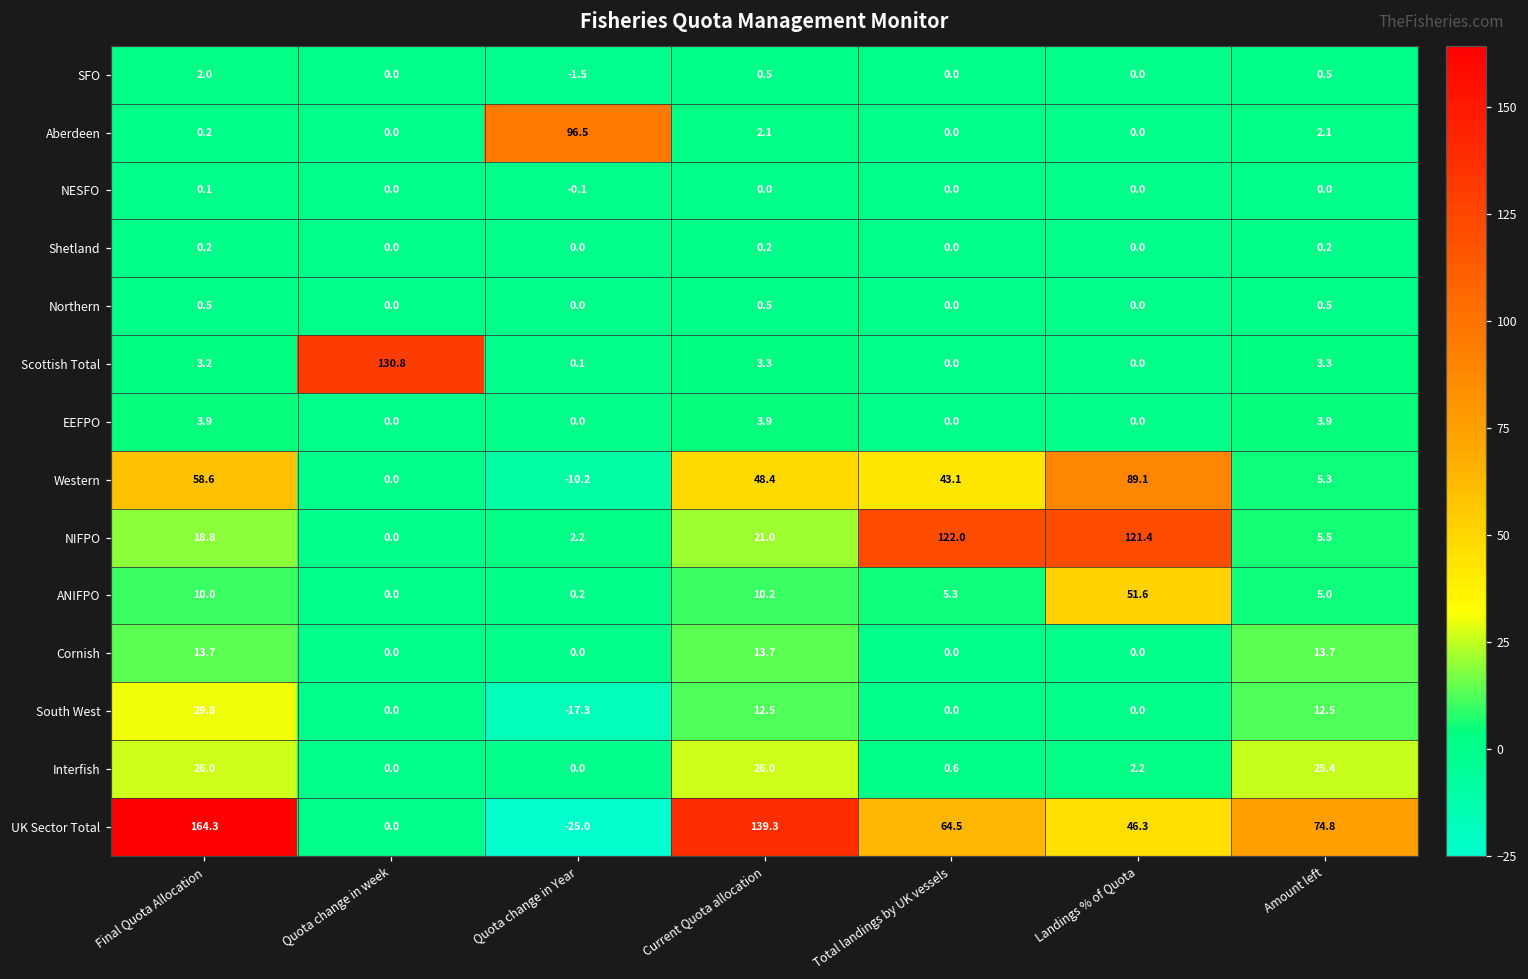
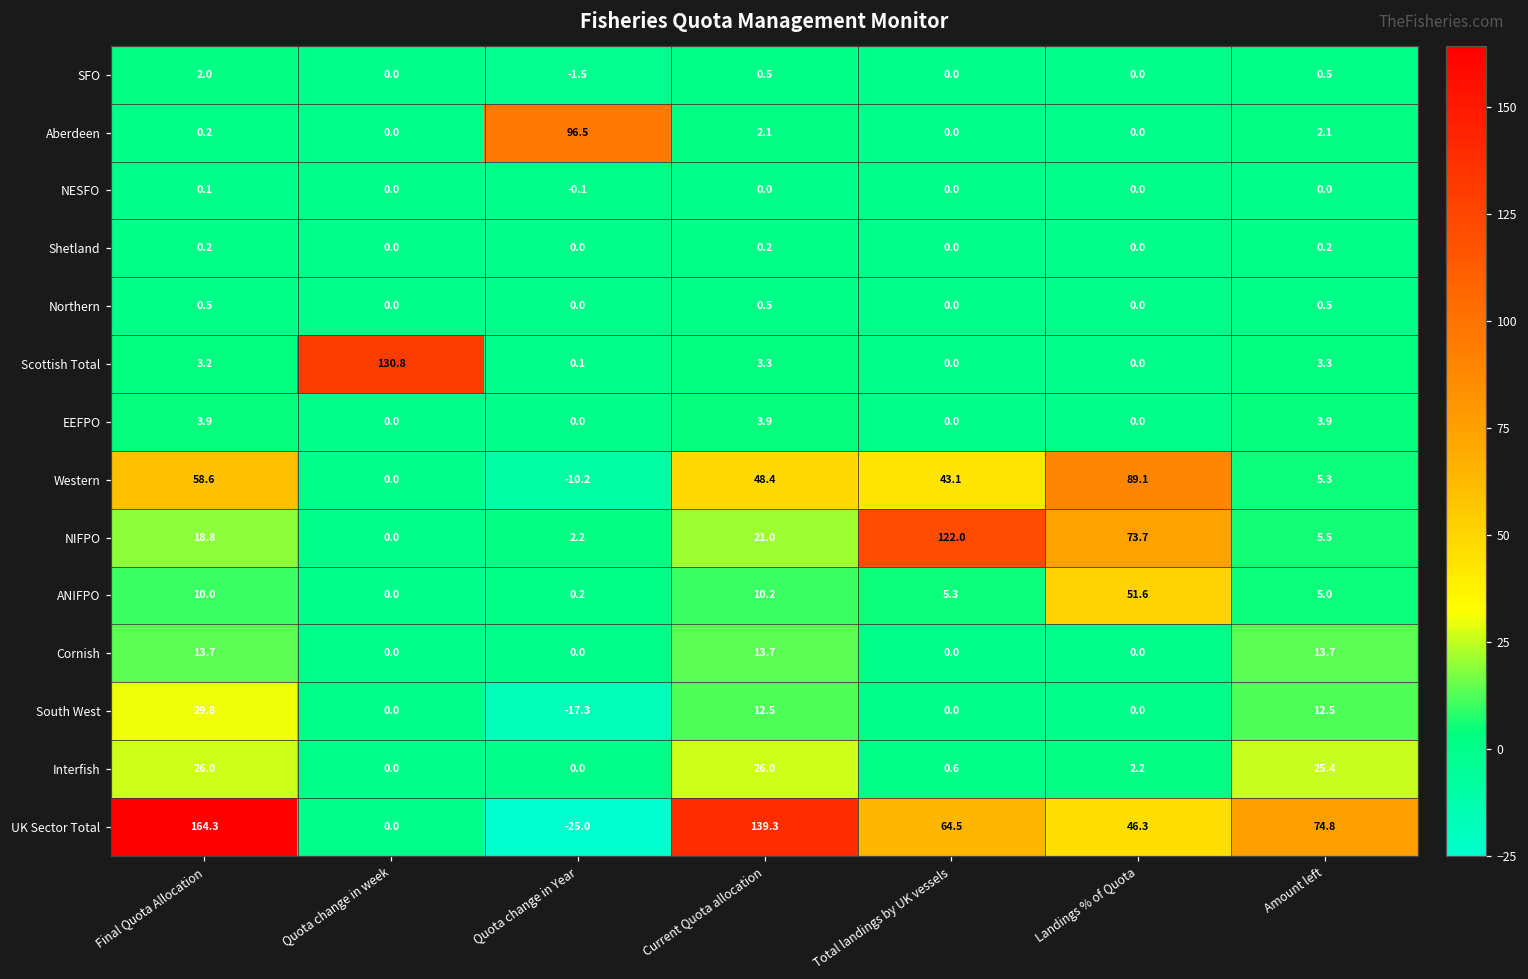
NIFPO, Landings % of Quota: 121.4 -> 73.7
